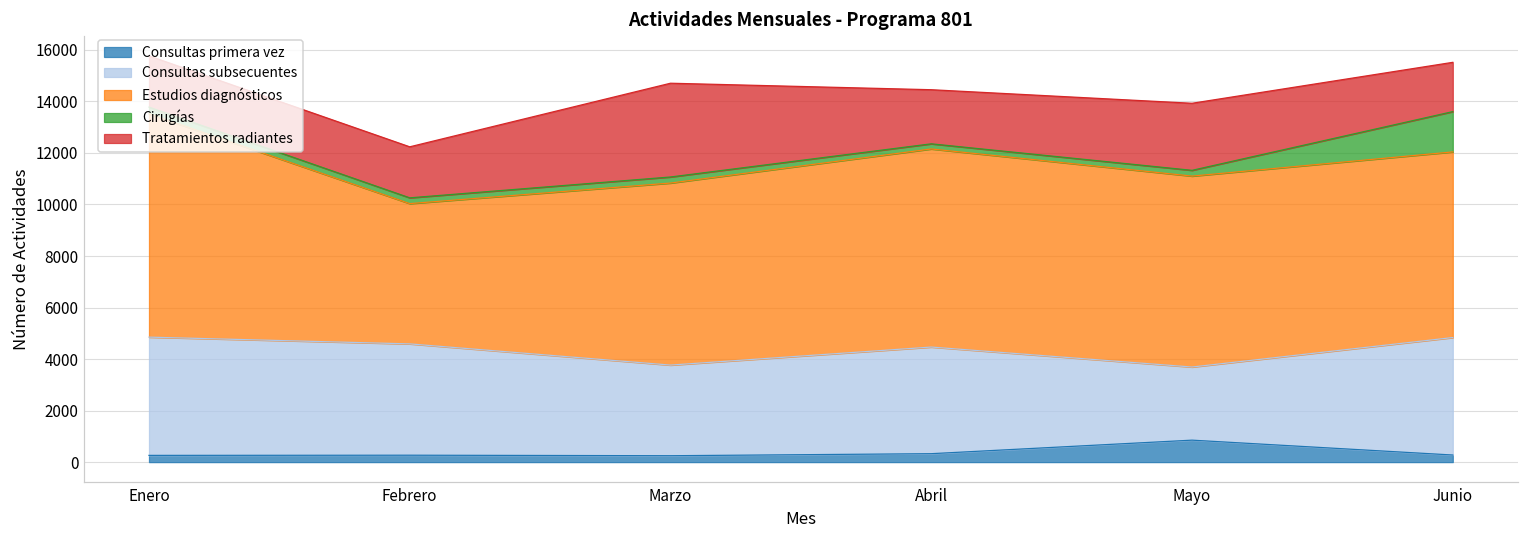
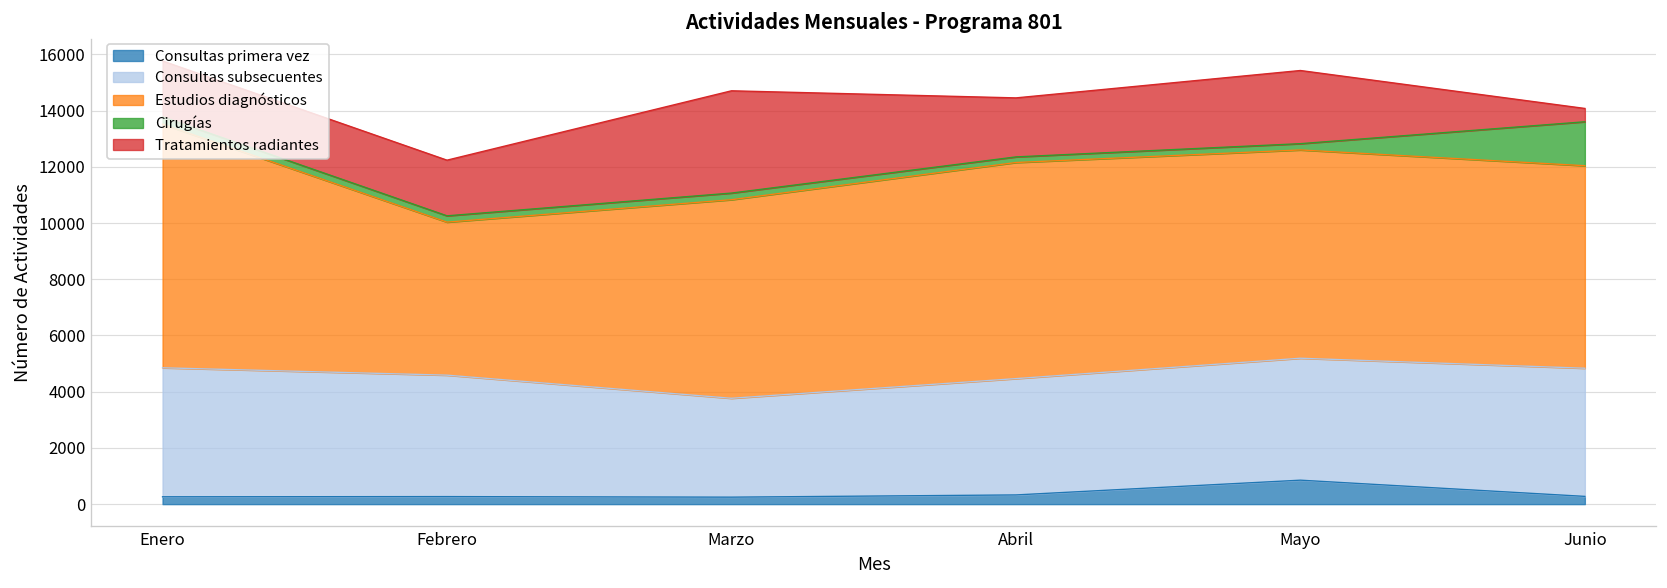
Consultas subsecuentes, Mayo: 2800 -> 4300
Tratamientos radiantes, Junio: 1900 -> 500
